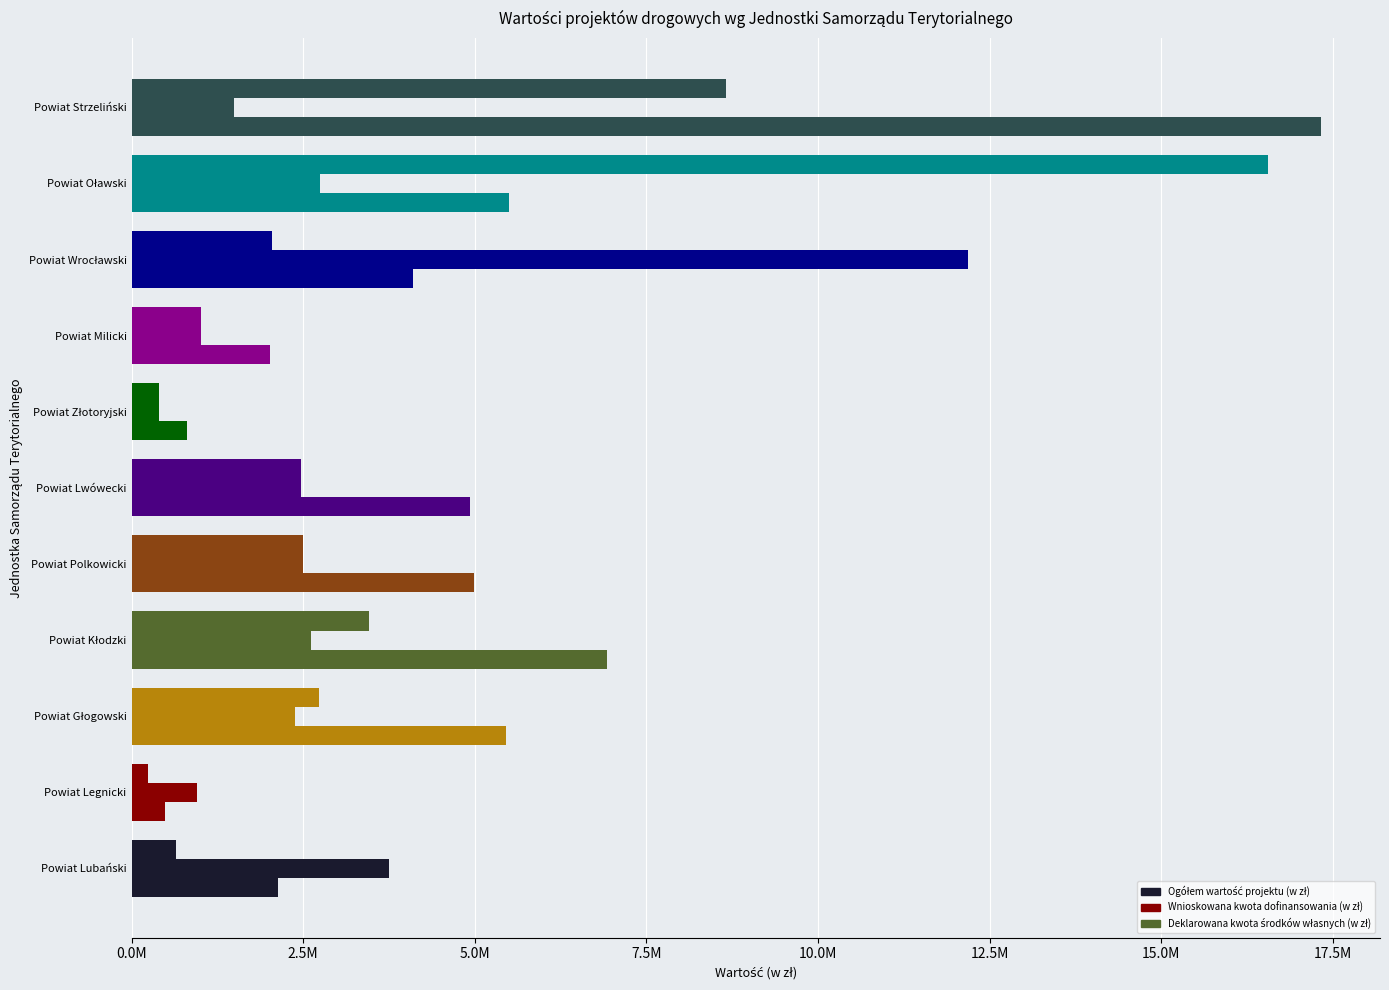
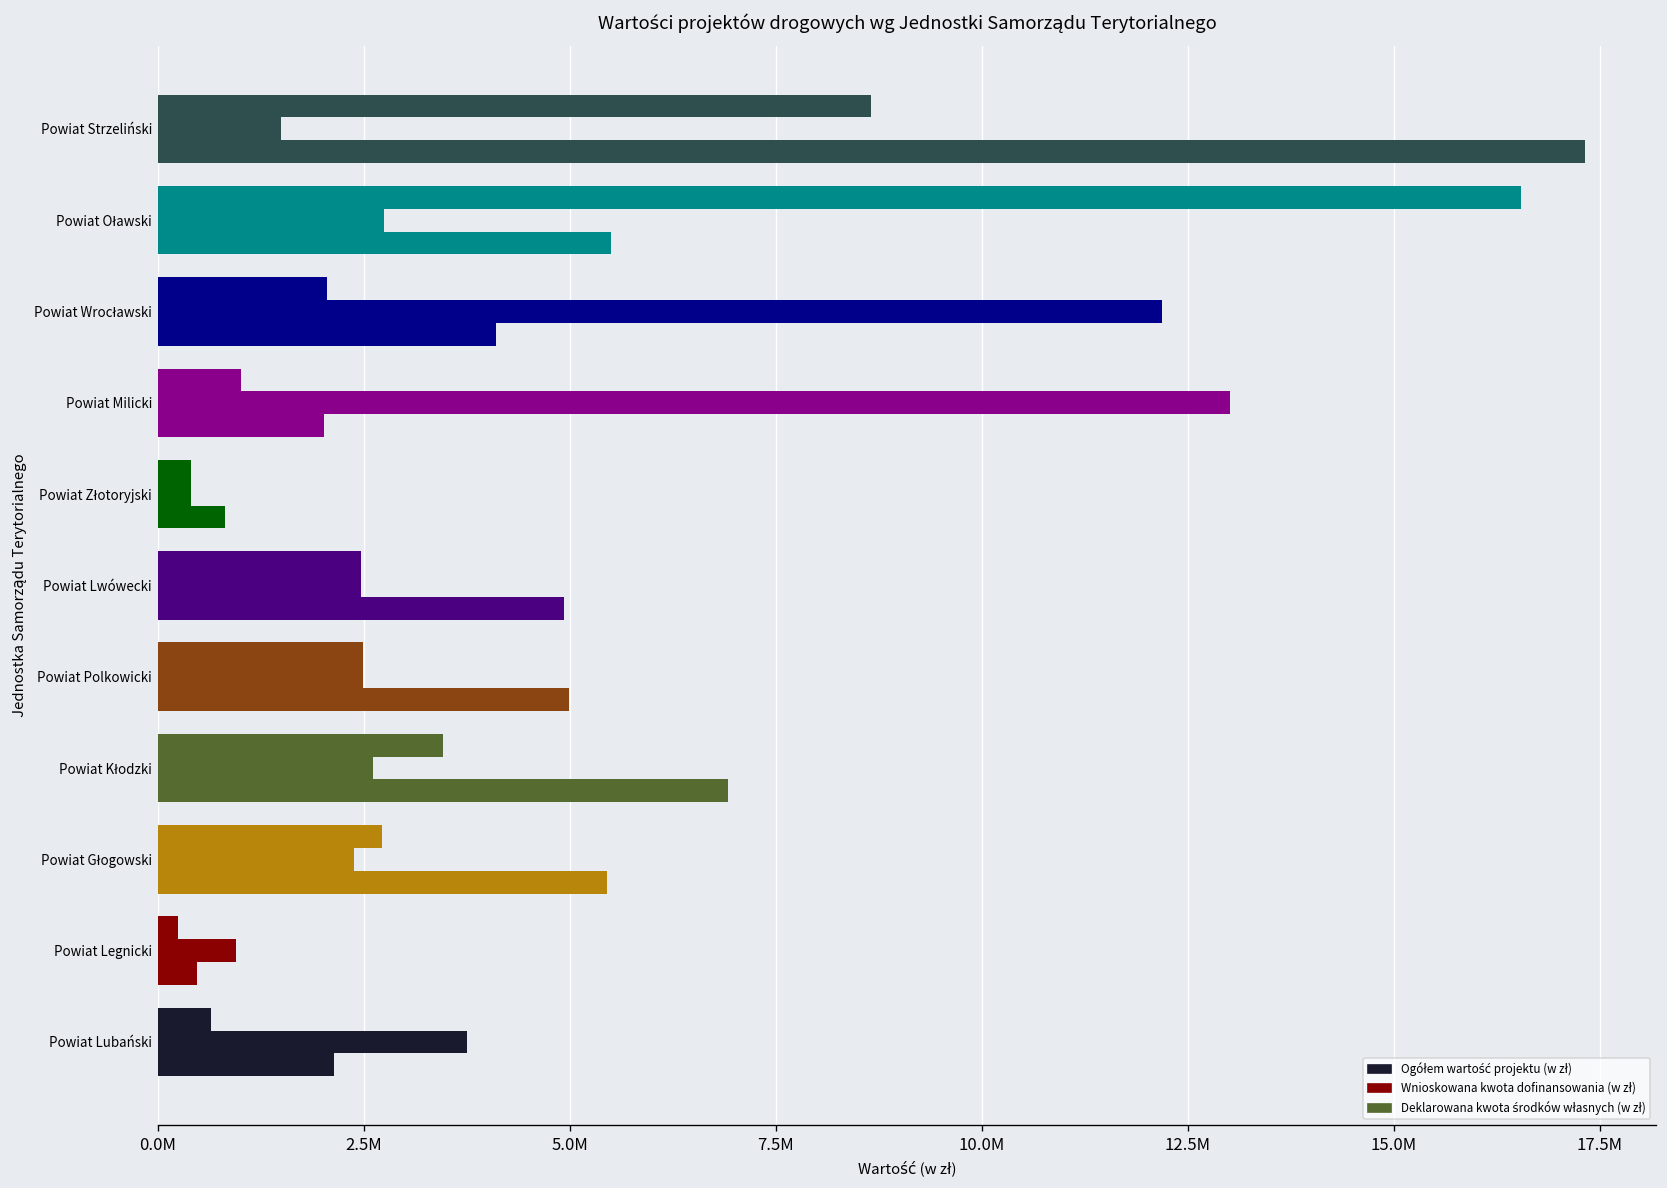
Powiat Milicki: 1000000 -> 13000000
